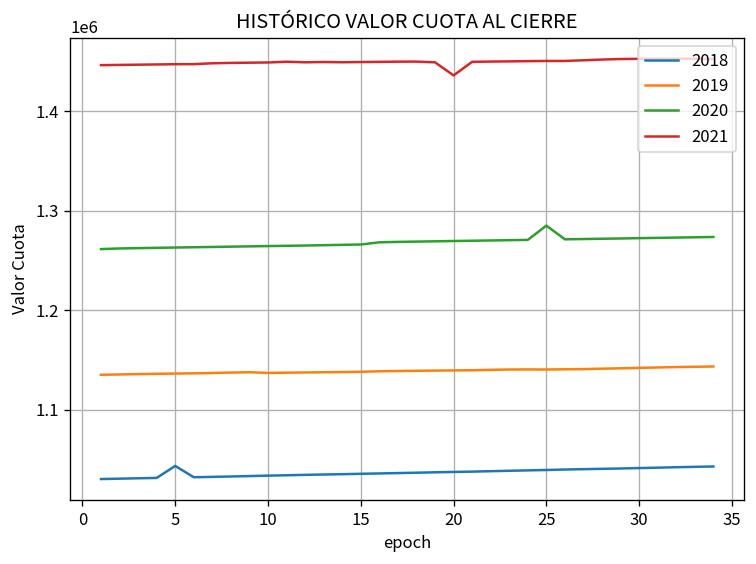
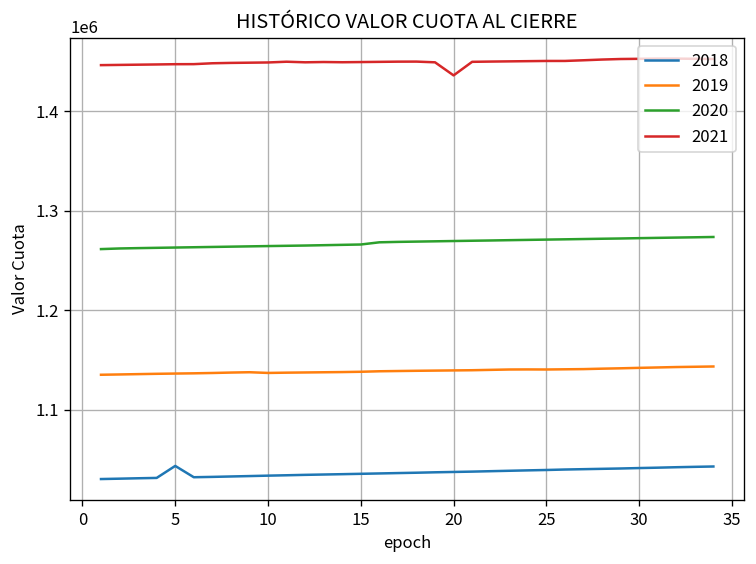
2020, 25: 1280000 -> 1270000
